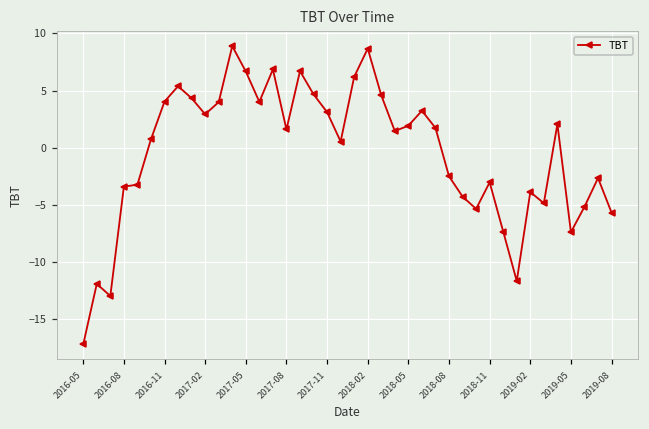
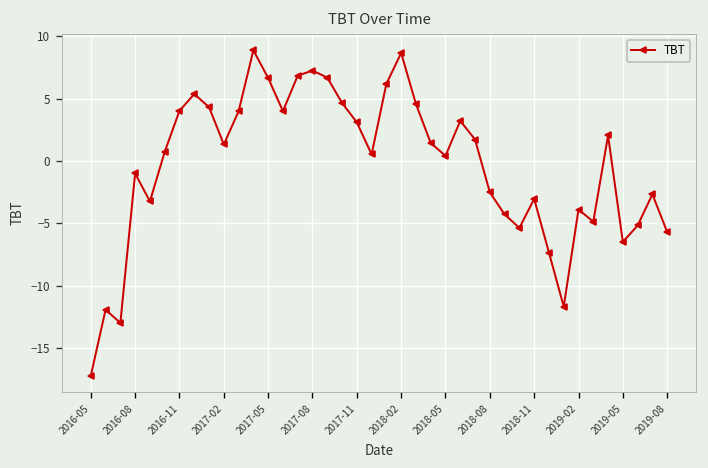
2016-08: -3.4 -> -1.0
2017-02: 2.9 -> 1.3
2017-08: 1.6 -> 7.3
2018-05: 1.9 -> 0.4
2019-05: -7.4 -> -6.5
